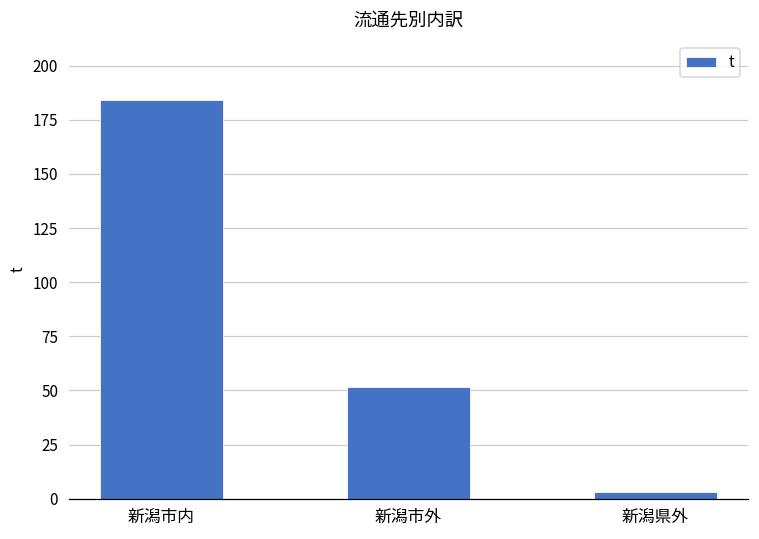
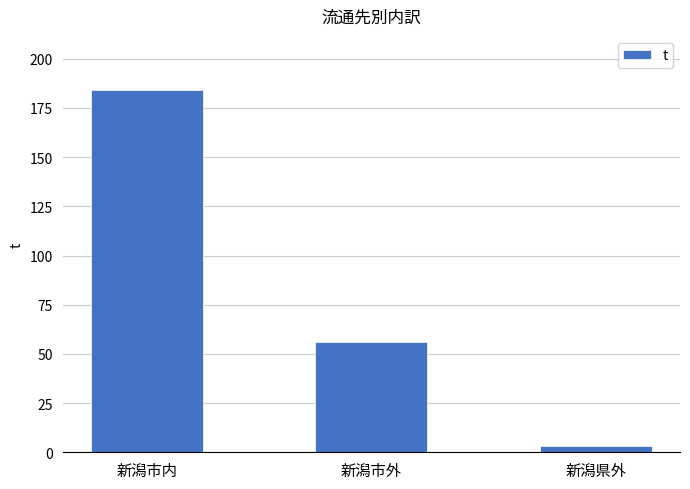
新潟市外: 52 -> 56
